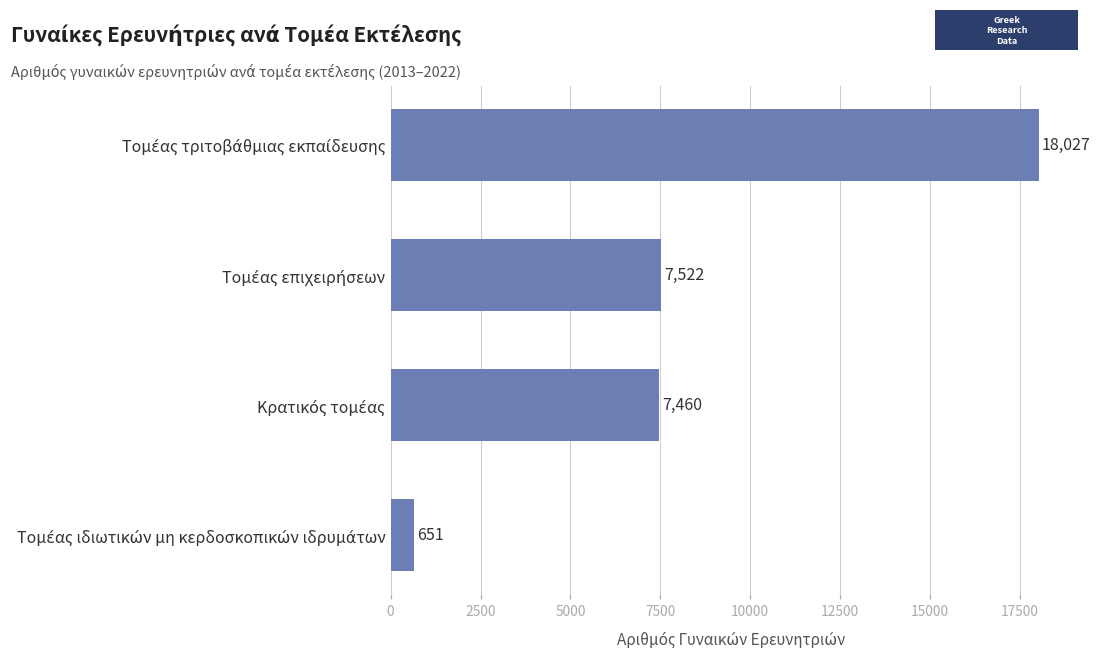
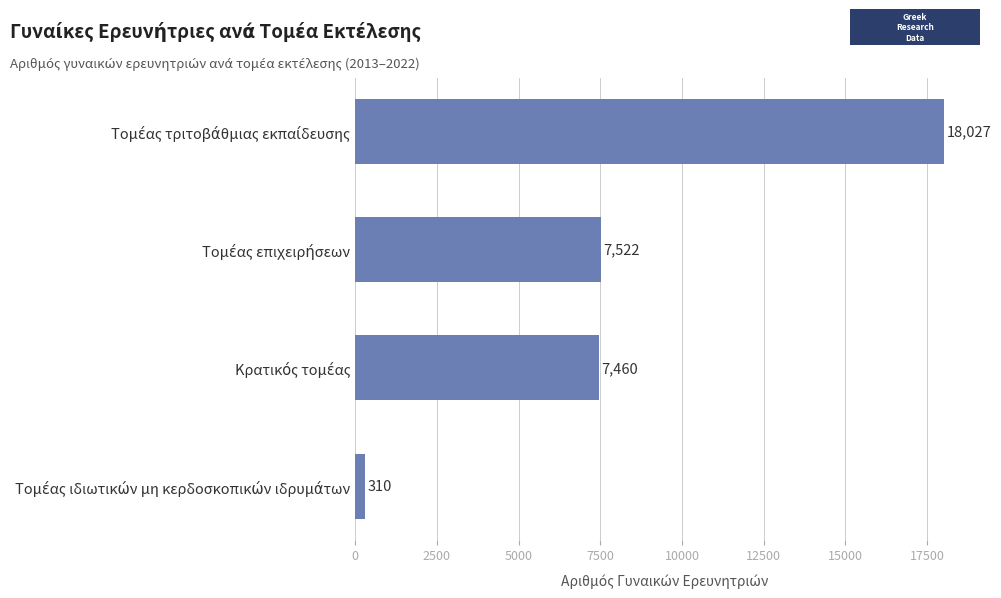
Τομέας ιδιωτικών μη κερδοσκοπικών ιδρυμάτων: 651 -> 310
